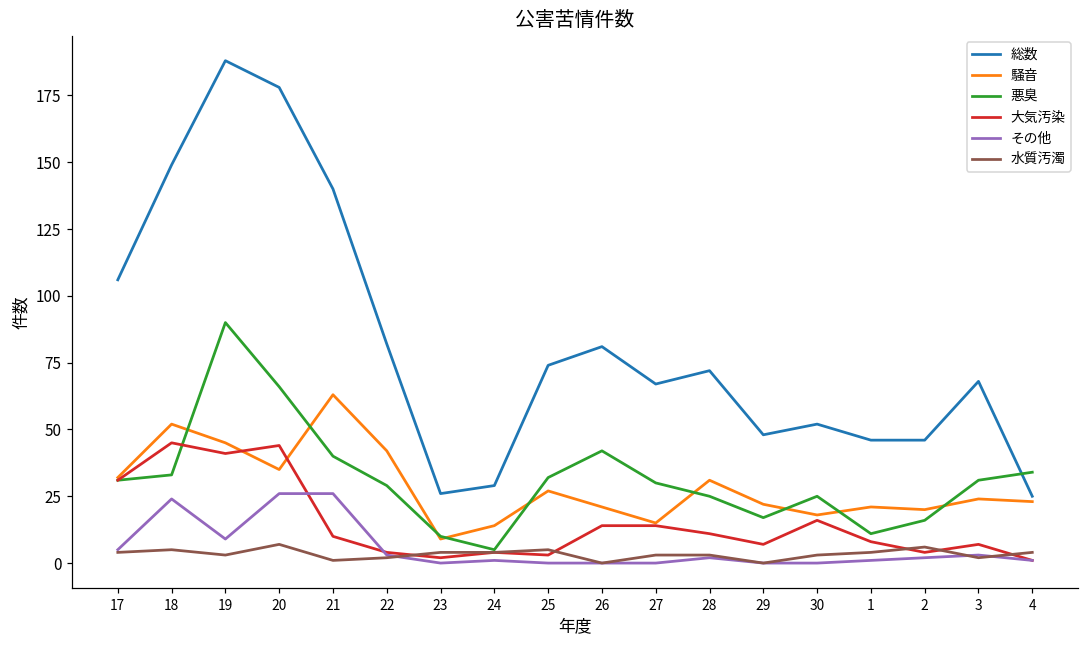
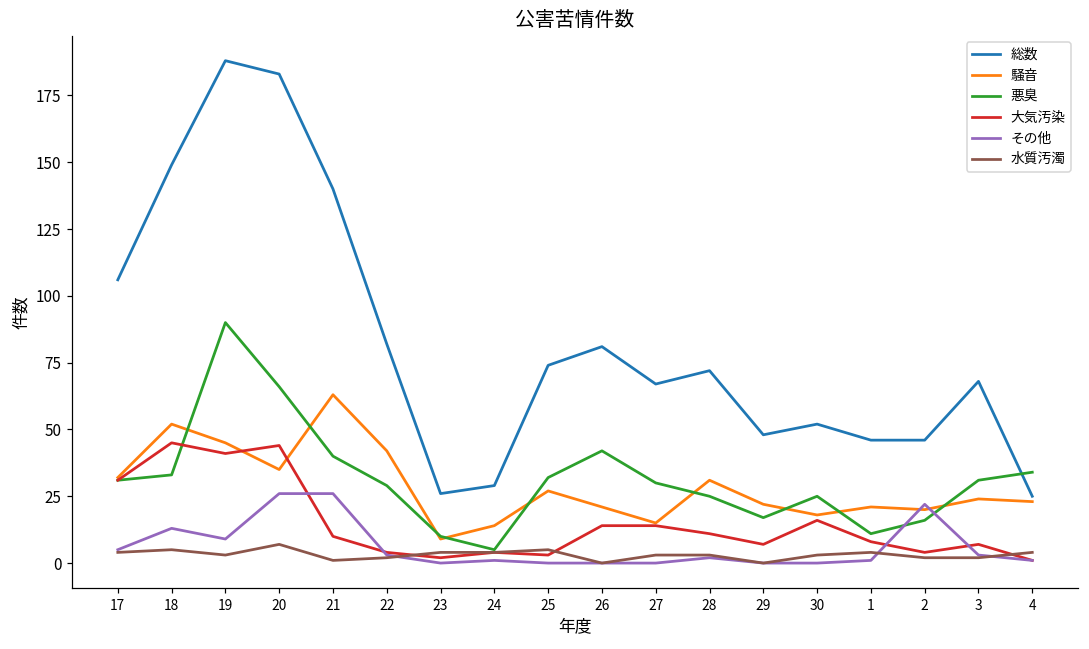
その他, 18: 24 -> 13
総数, 20: 178 -> 183
その他, 2: 2 -> 22
水質汚濁, 2: 6 -> 2
